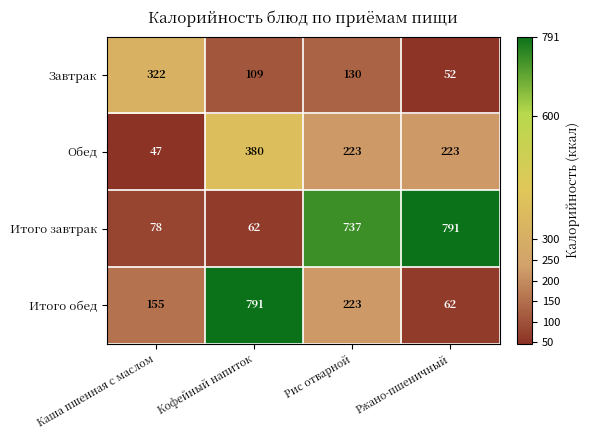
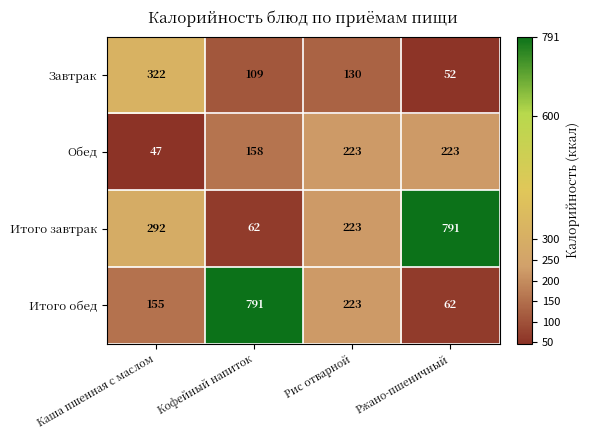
Обед, Кофейный напиток: 380 -> 158
Итого завтрак, Каша пшенная с маслом: 78 -> 292
Итого завтрак, Рис отварной: 737 -> 223
